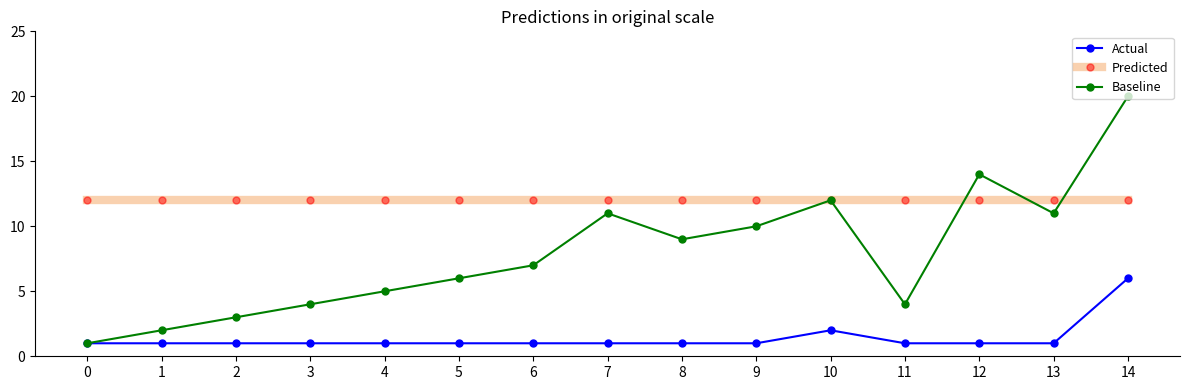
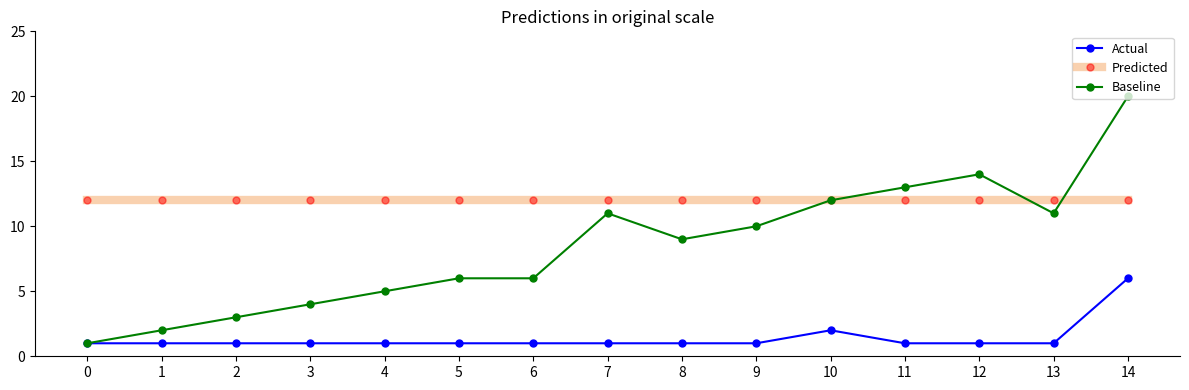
Baseline, 6: 7 -> 6
Baseline, 11: 4 -> 13
